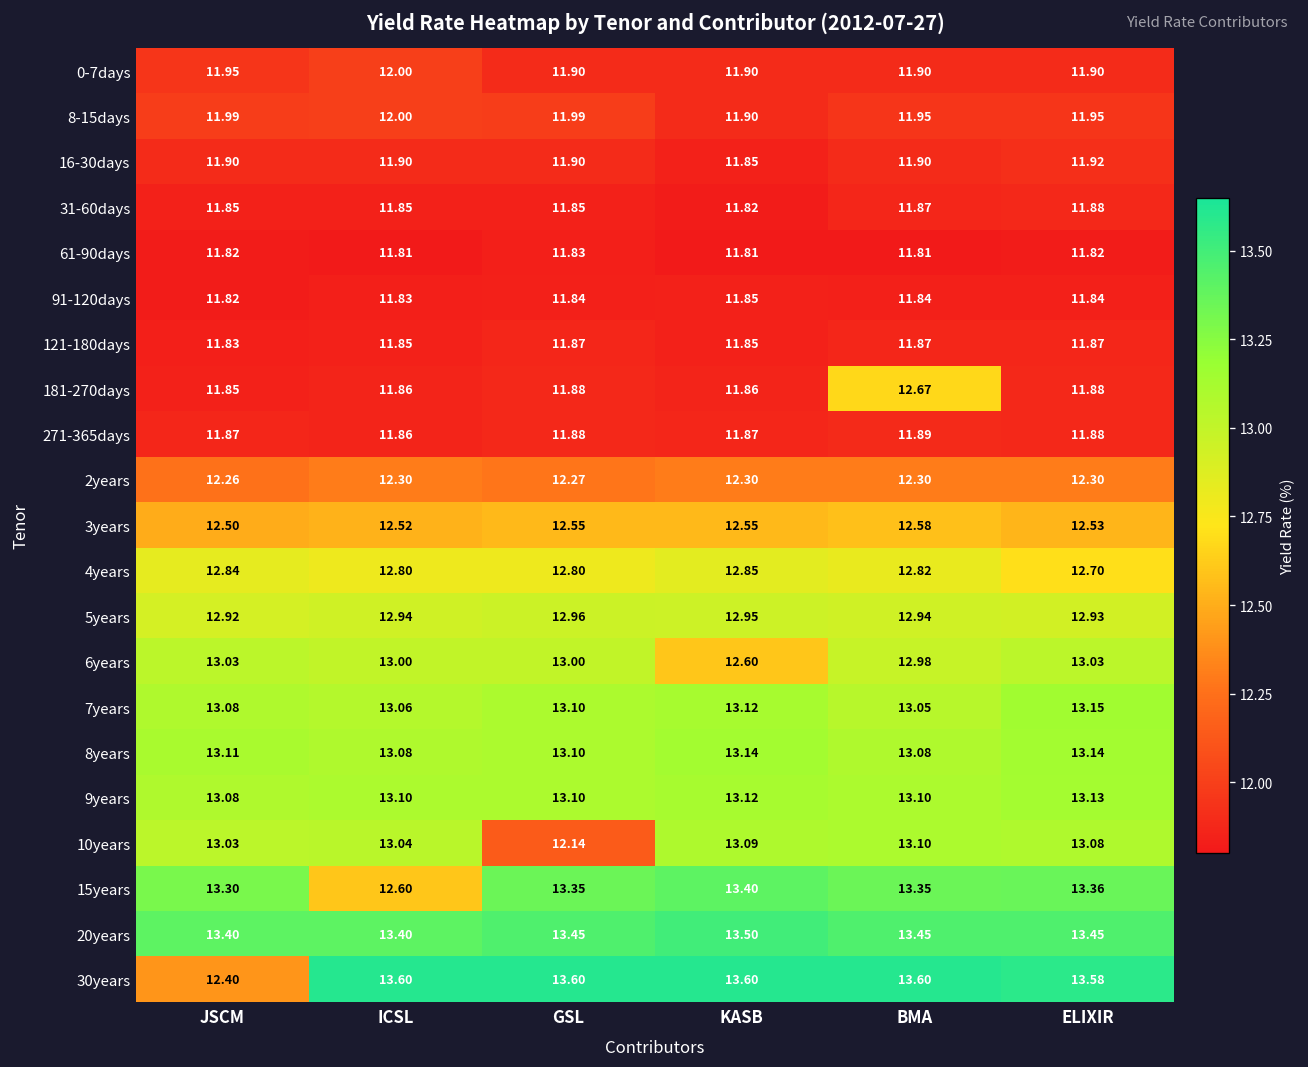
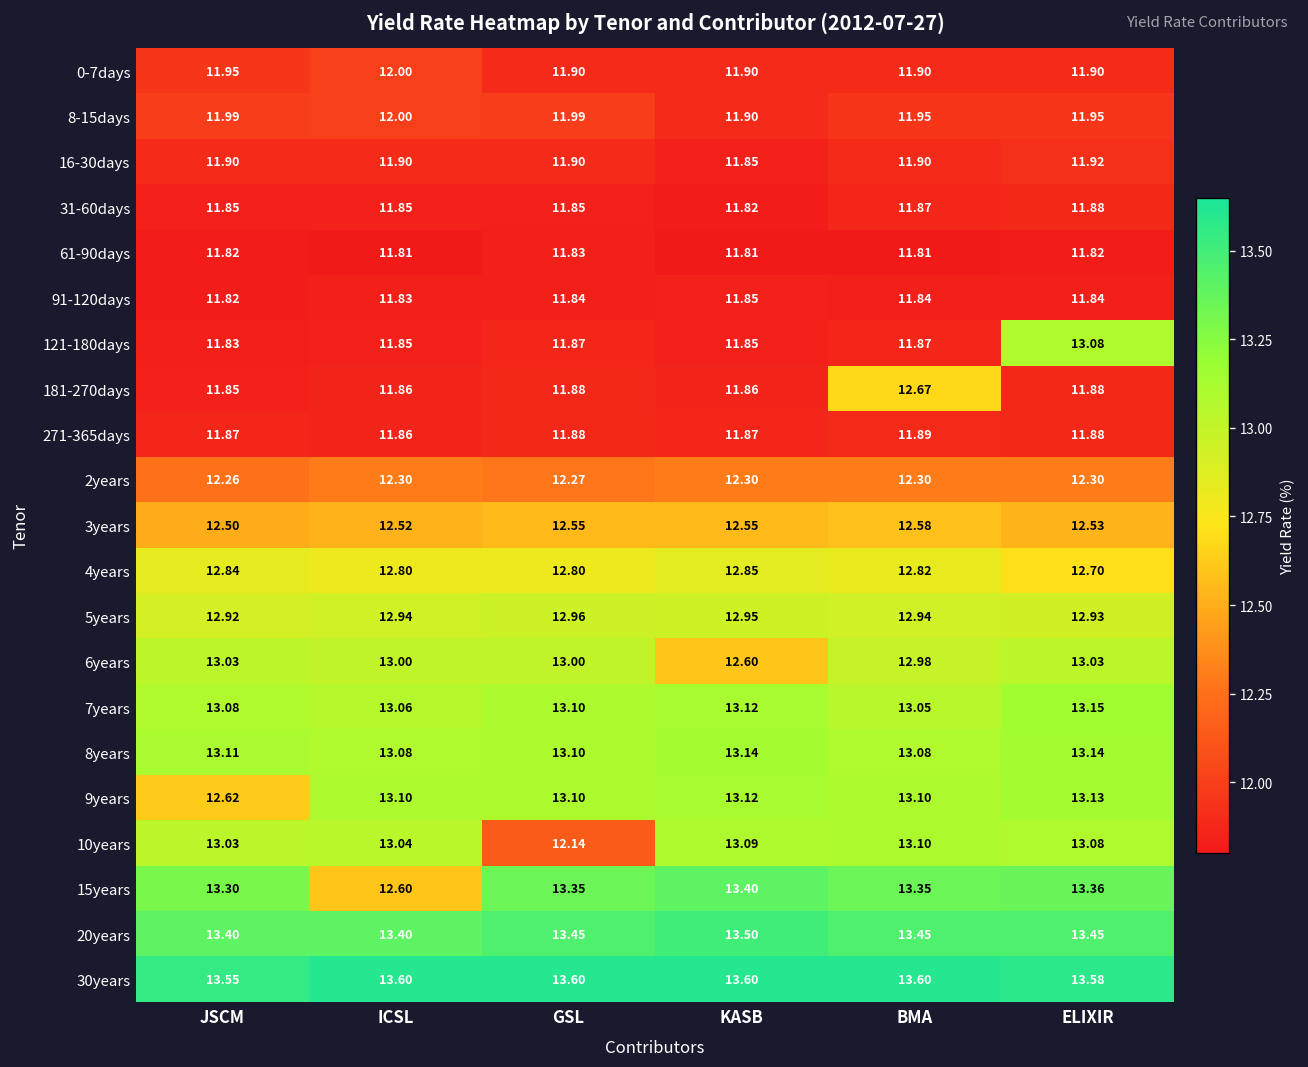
121-180days, ELIXIR: 11.87 -> 13.08
9years, JSCM: 13.08 -> 12.62
30years, JSCM: 12.40 -> 13.55
